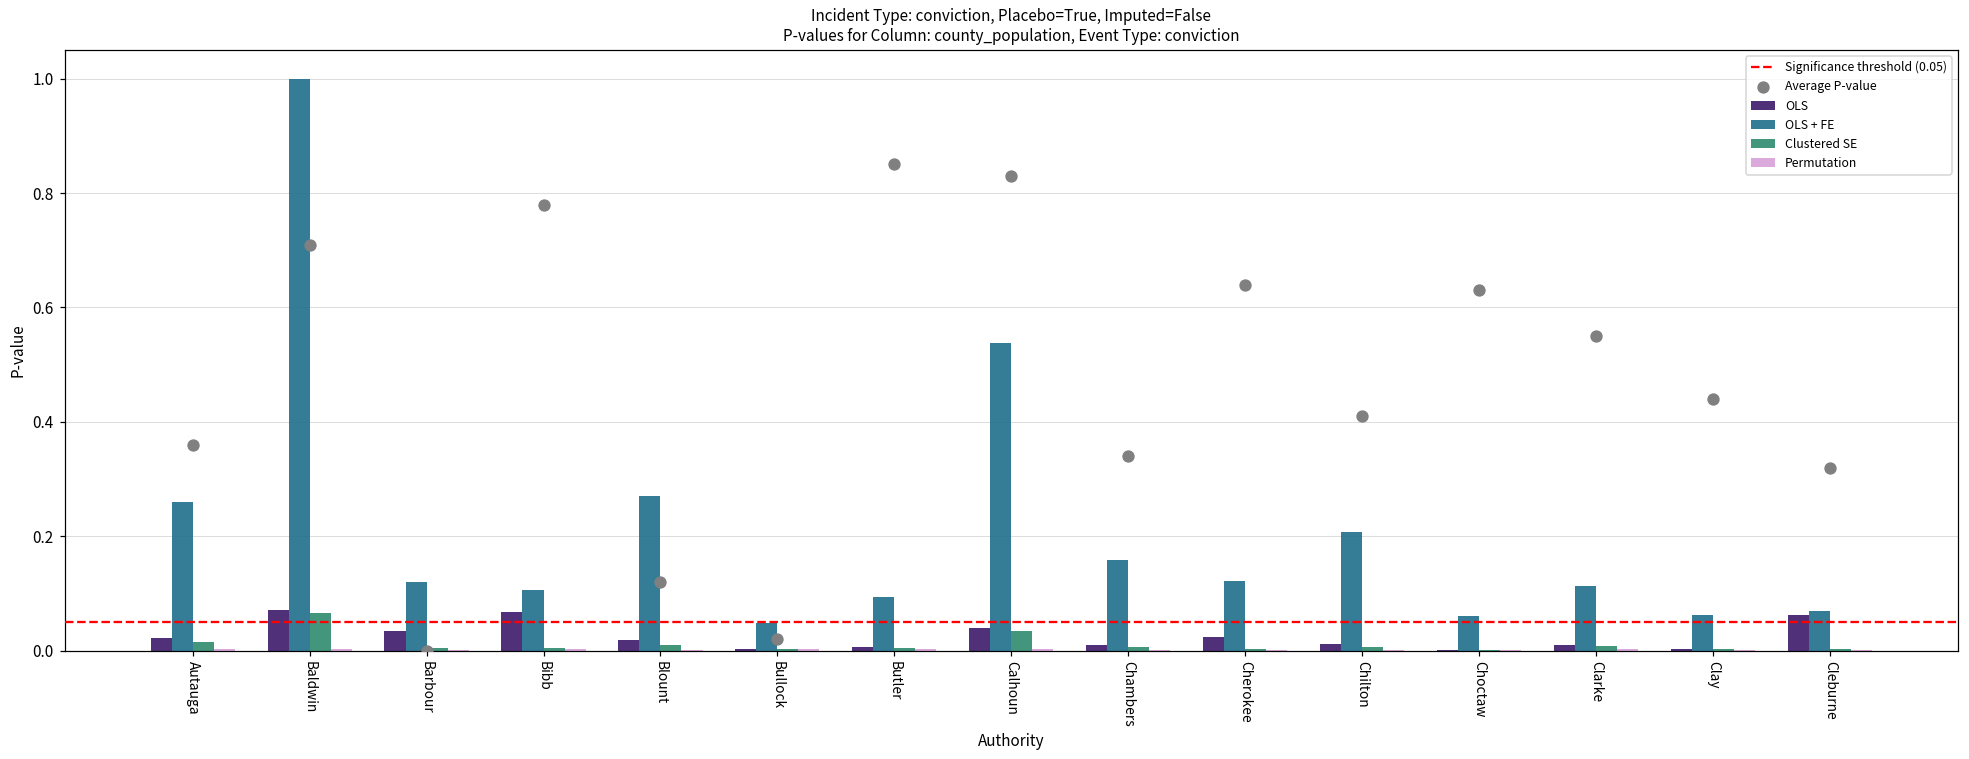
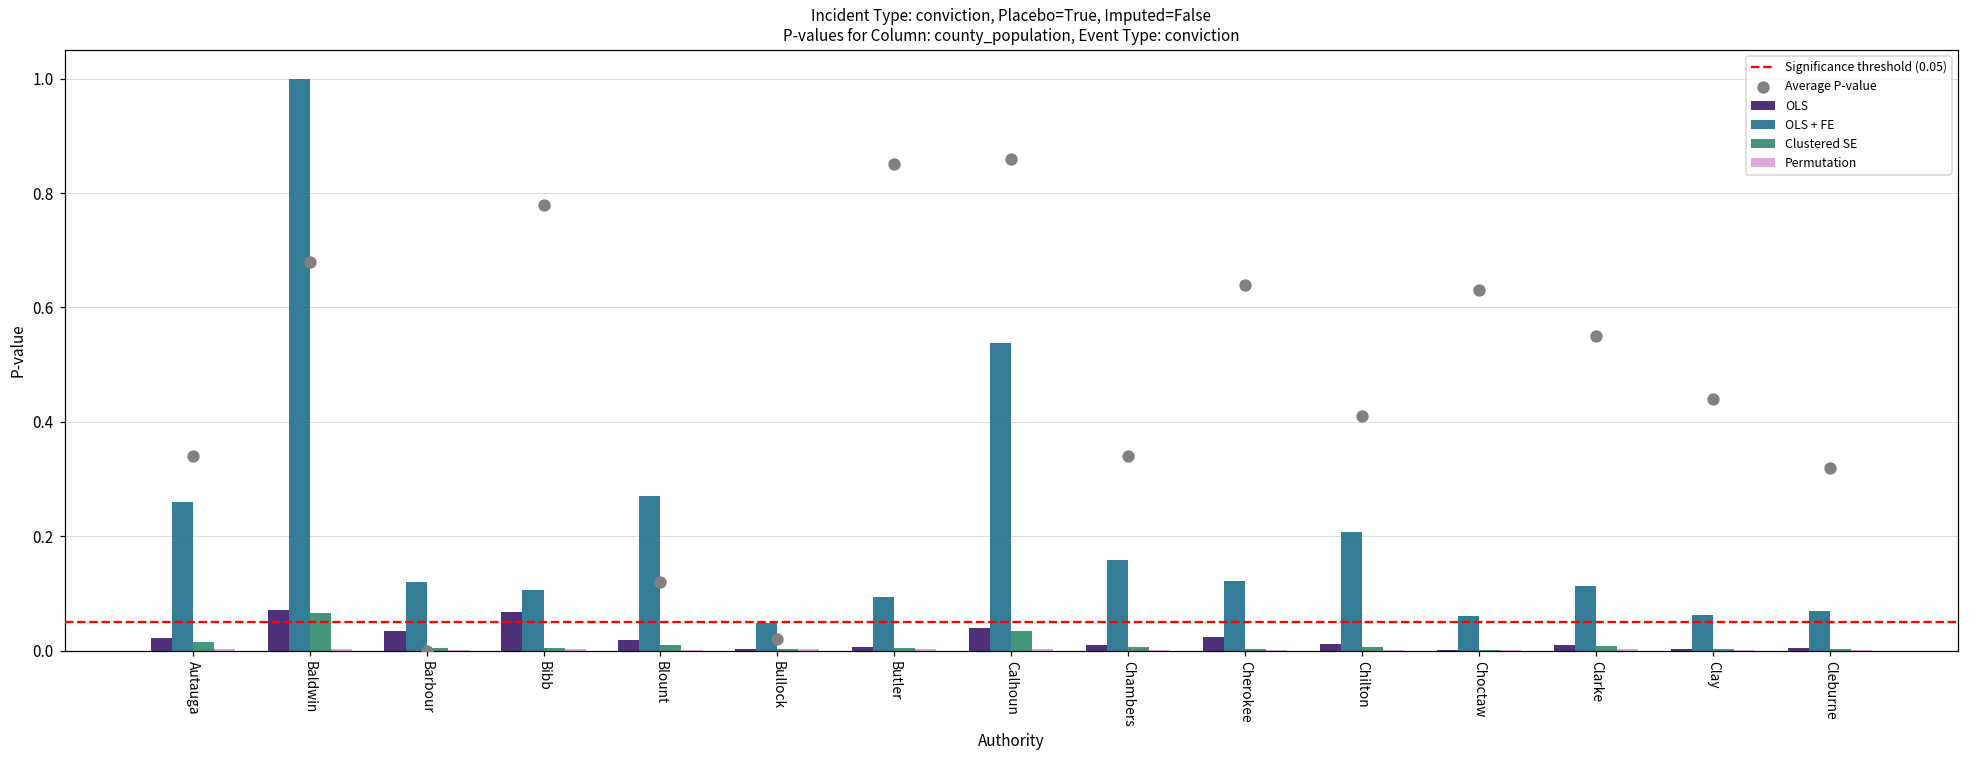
Average P-value, Autauga: 0.36 -> 0.34
Average P-value, Baldwin: 0.71 -> 0.68
Average P-value, Calhoun: 0.83 -> 0.86
OLS, Cleburne: 0.06 -> 0.00
